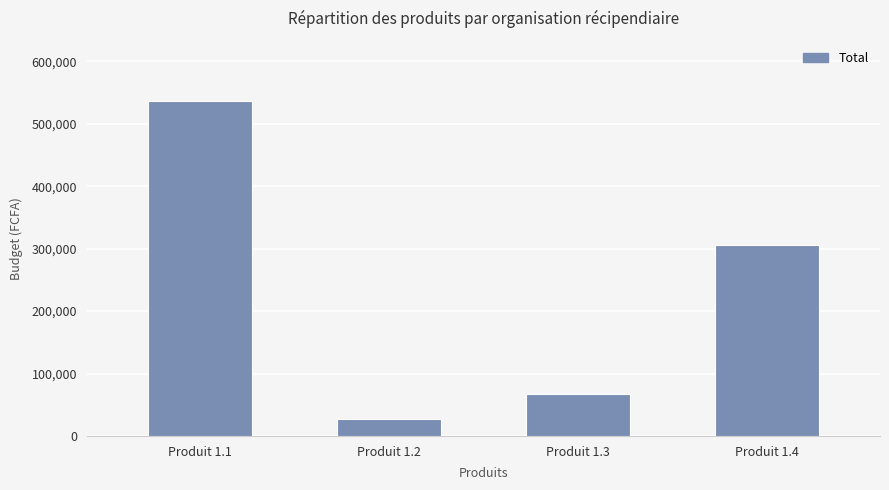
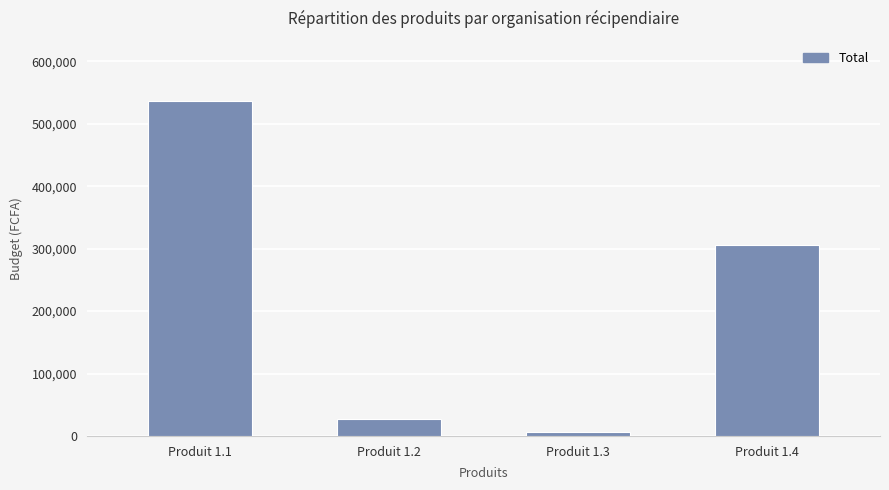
Produit 1.3: 70,000 -> 10,000
